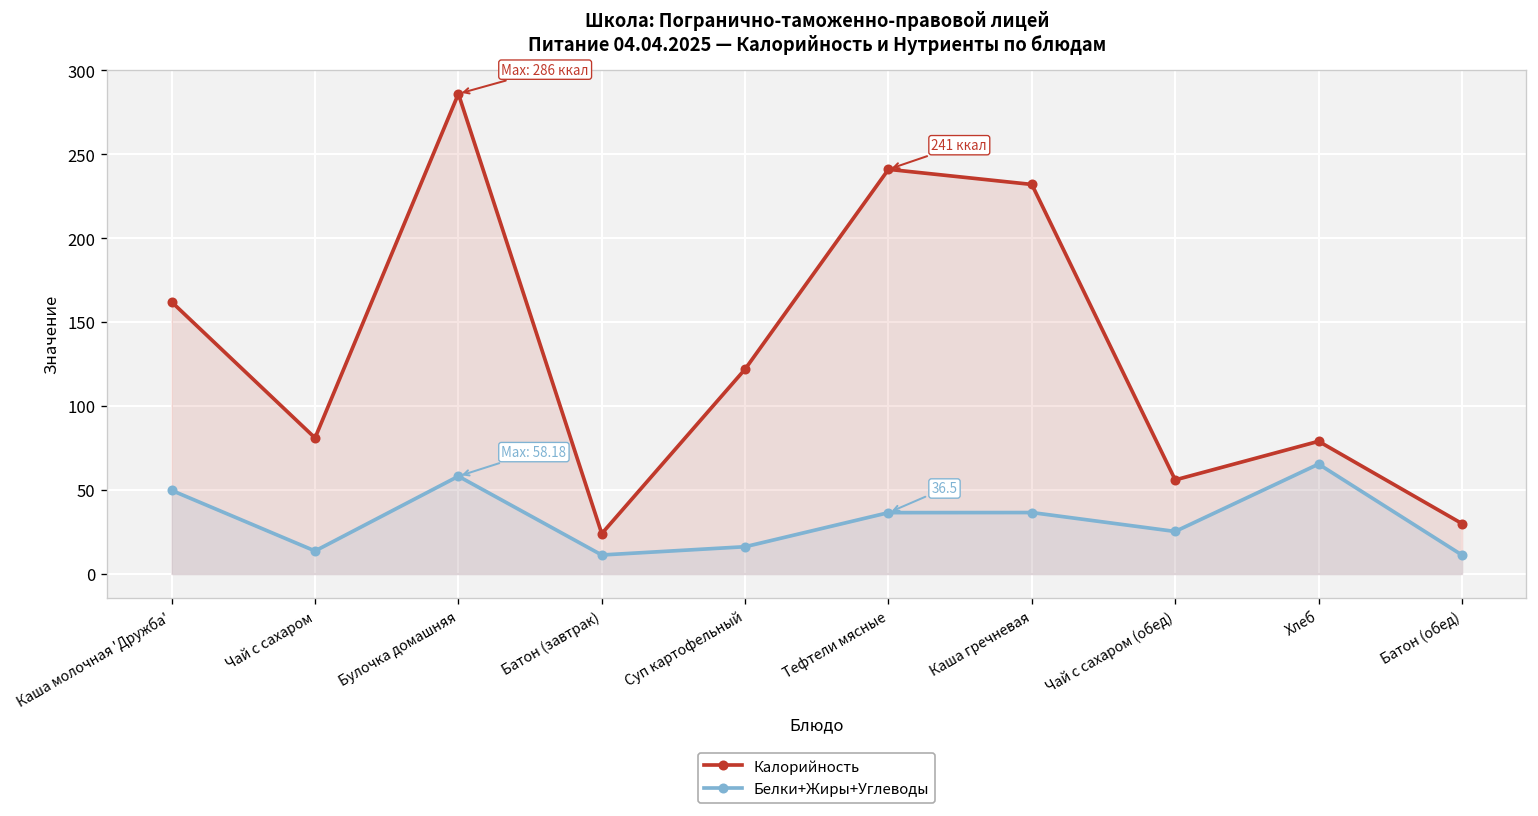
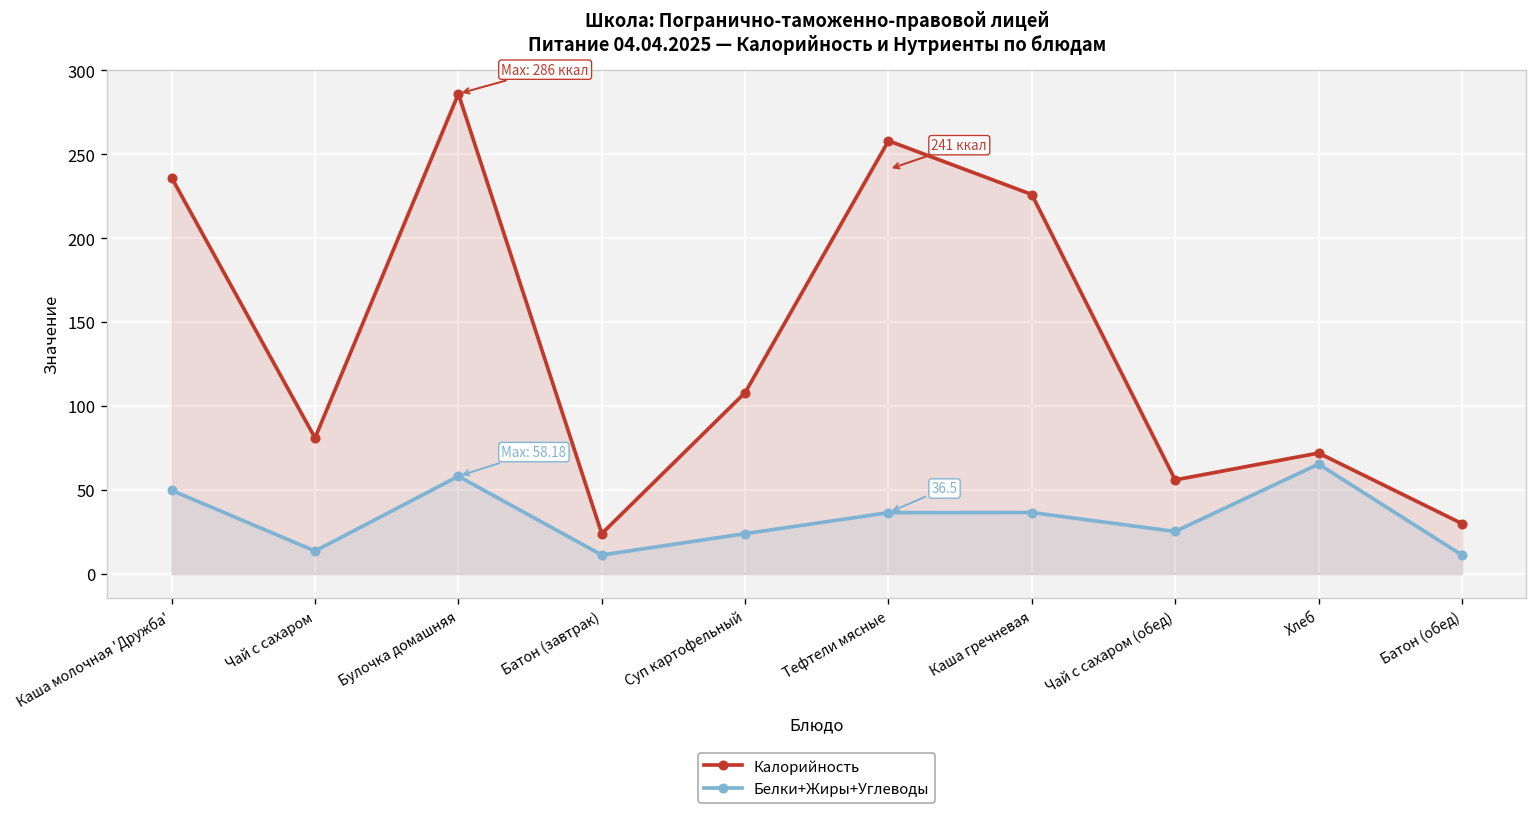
Калорийность, Каша молочная 'Дружба': 162 -> 236
Калорийность, Суп картофельный: 122 -> 108
Белки+Жиры+Углеводы, Суп картофельный: 16 -> 24
Калорийность, Тефтели мясные: 241 -> 258
Калорийность, Каша гречневая: 232 -> 226
Калорийность, Хлеб: 79 -> 72
